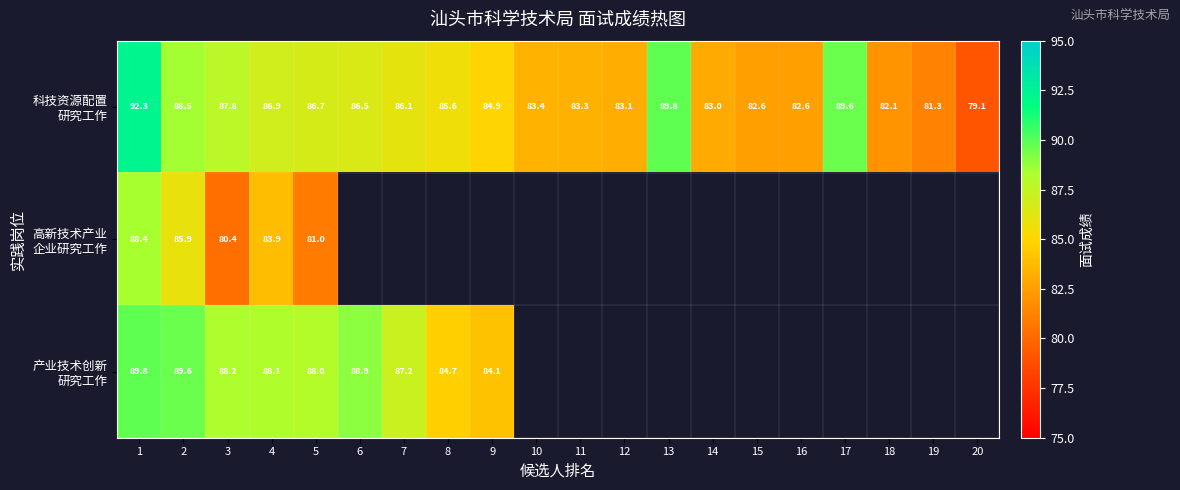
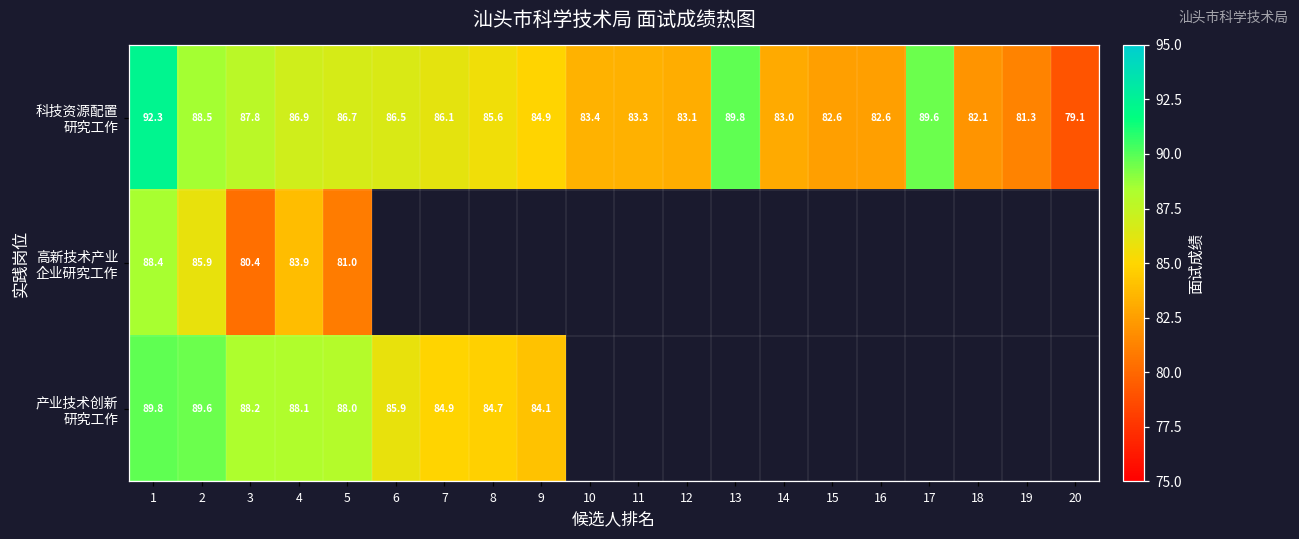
产业技术创新 研究工作, 6: 88.9 -> 85.9
产业技术创新 研究工作, 7: 87.2 -> 84.9
